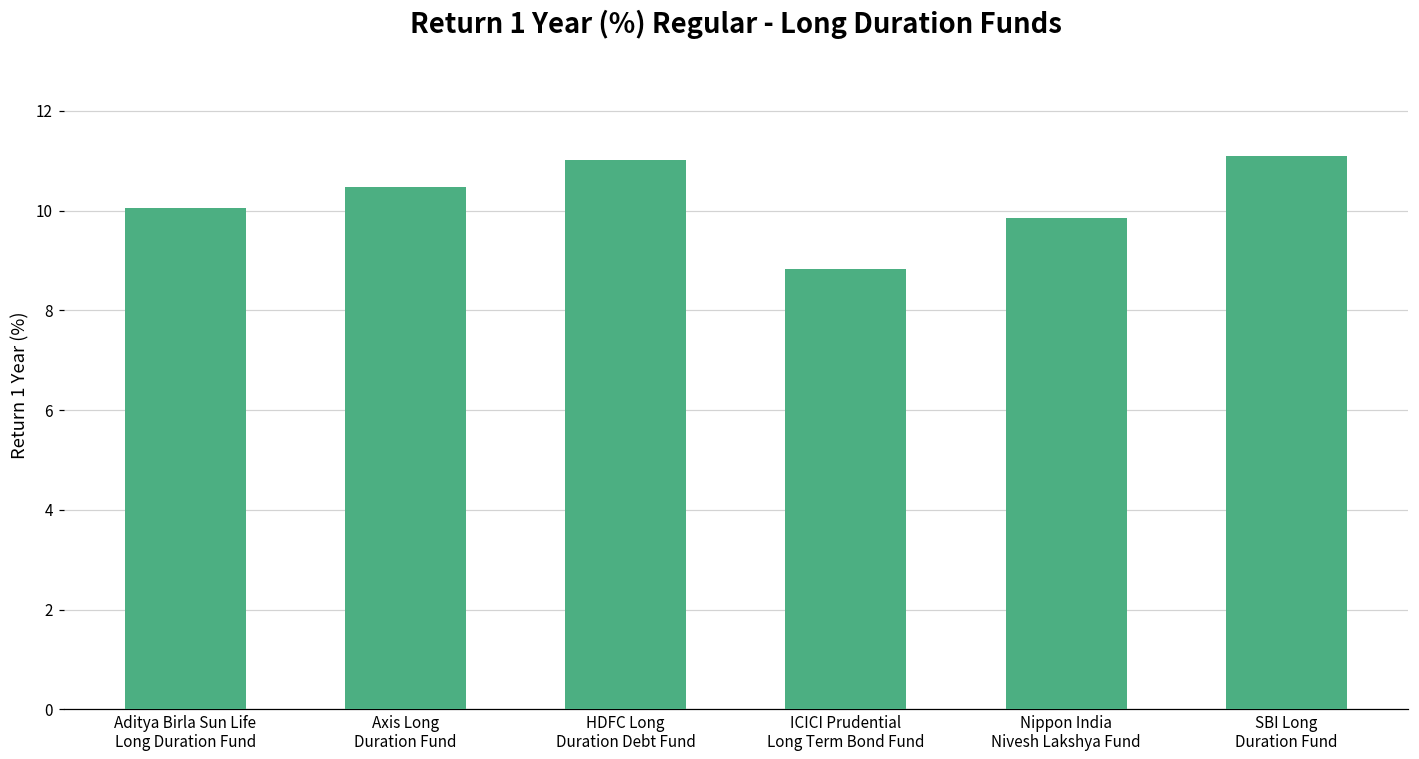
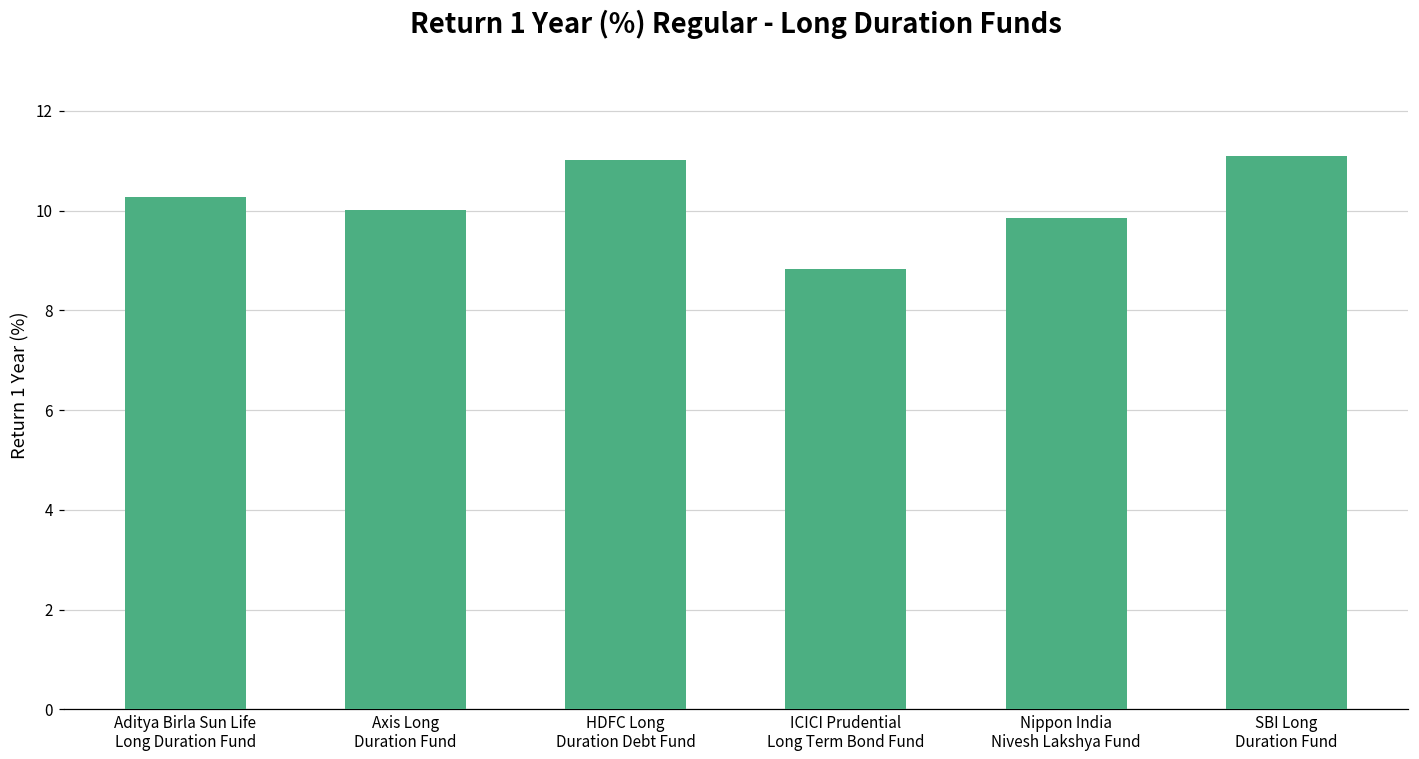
Aditya Birla Sun Life Long Duration Fund: 10.1 -> 10.3
Axis Long Duration Fund: 10.5 -> 10.0
